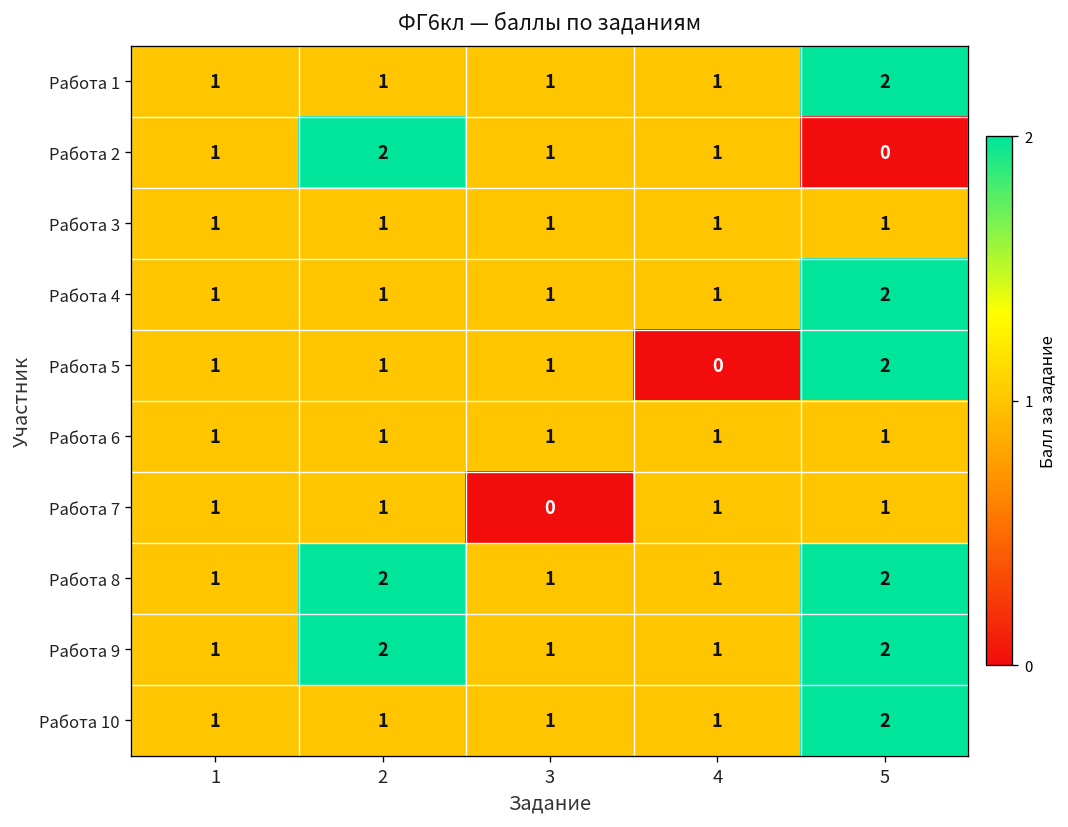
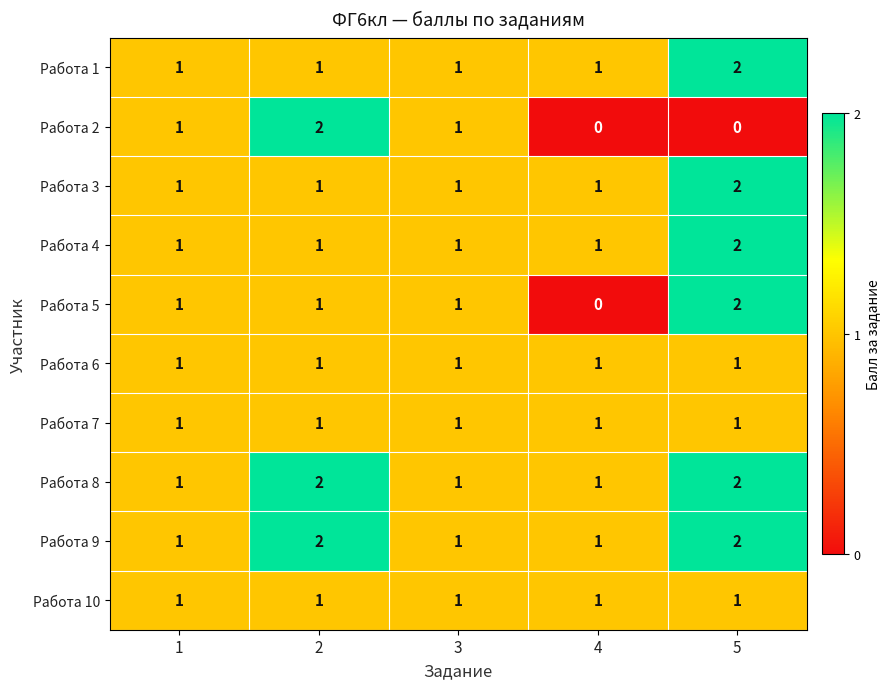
Работа 2, 4: 1 -> 0
Работа 3, 5: 1 -> 2
Работа 7, 3: 0 -> 1
Работа 10, 5: 2 -> 1
